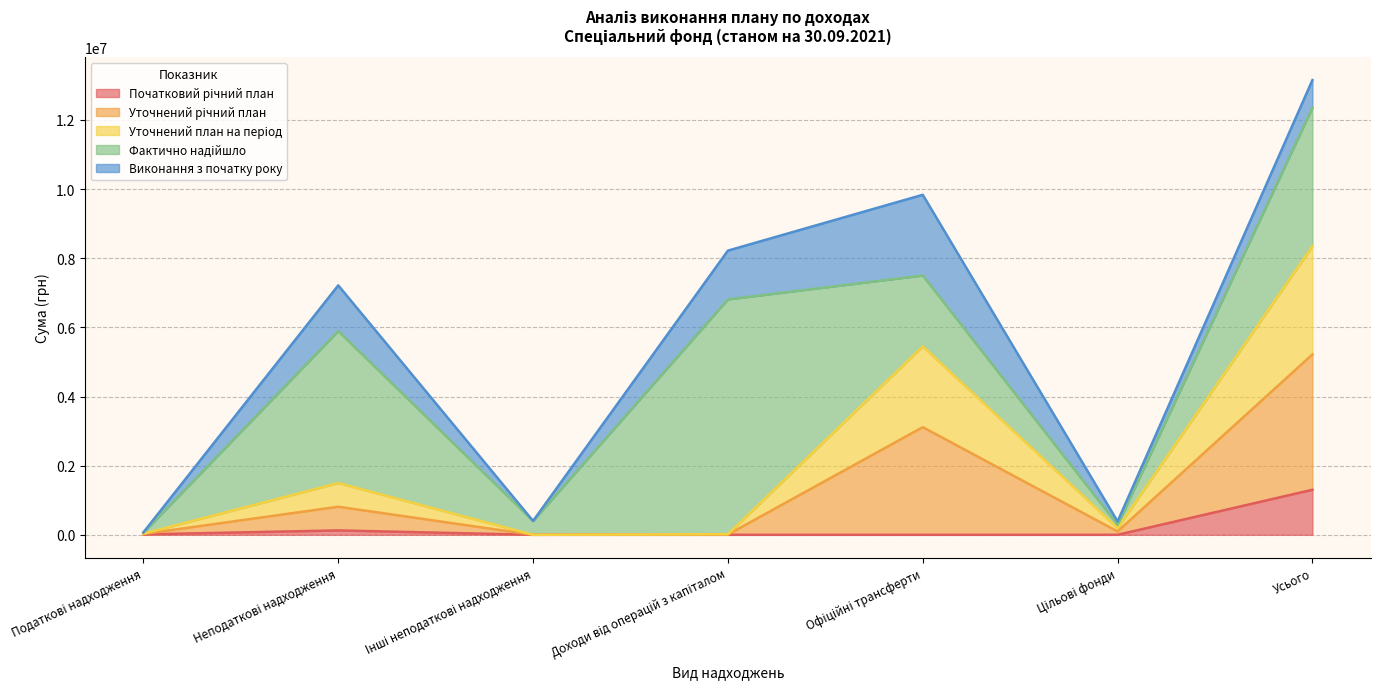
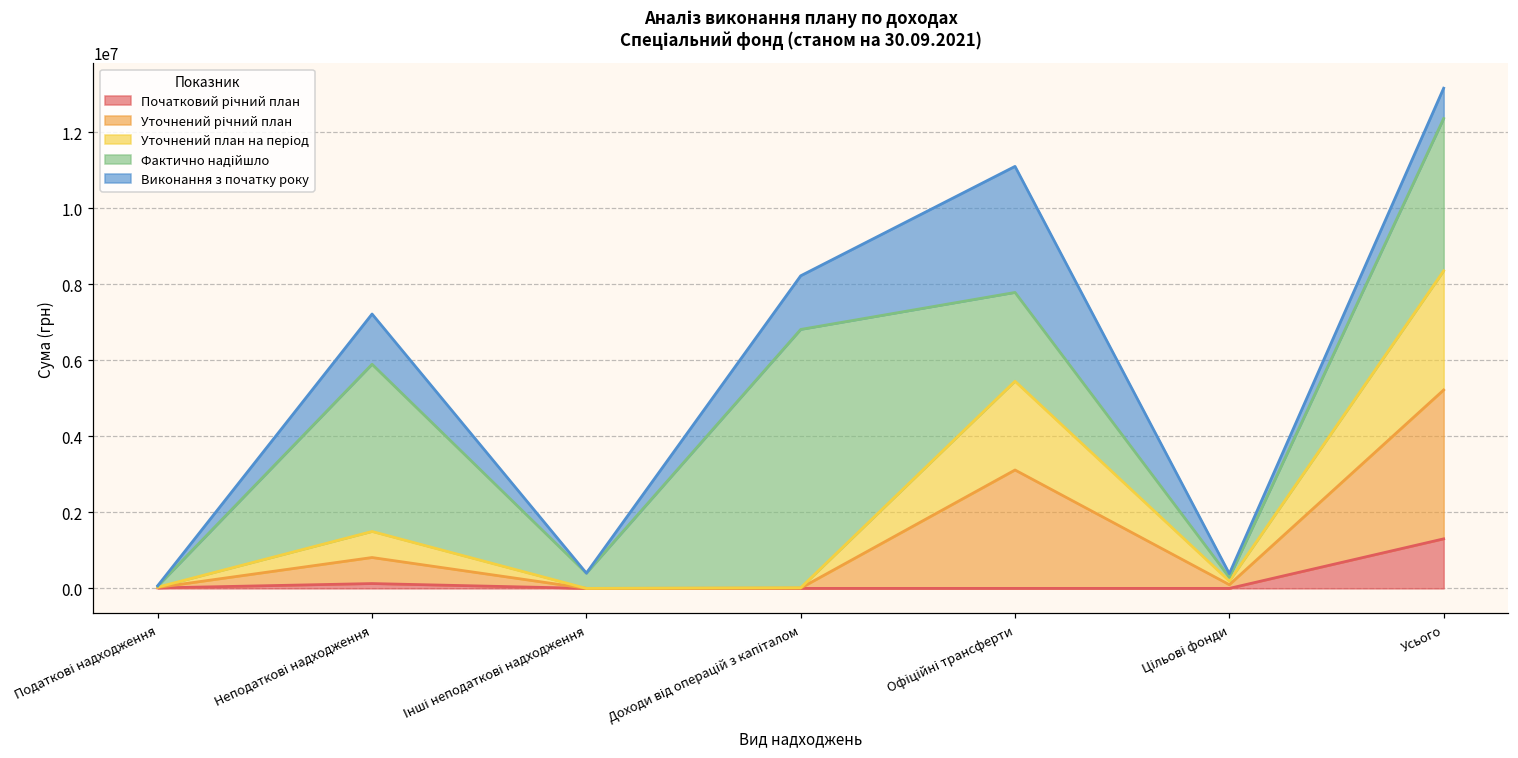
Фактично надійшло, Офіційні трансферти: 2100000 -> 2300000
Виконання з початку року, Офіційні трансферти: 2300000 -> 3300000
